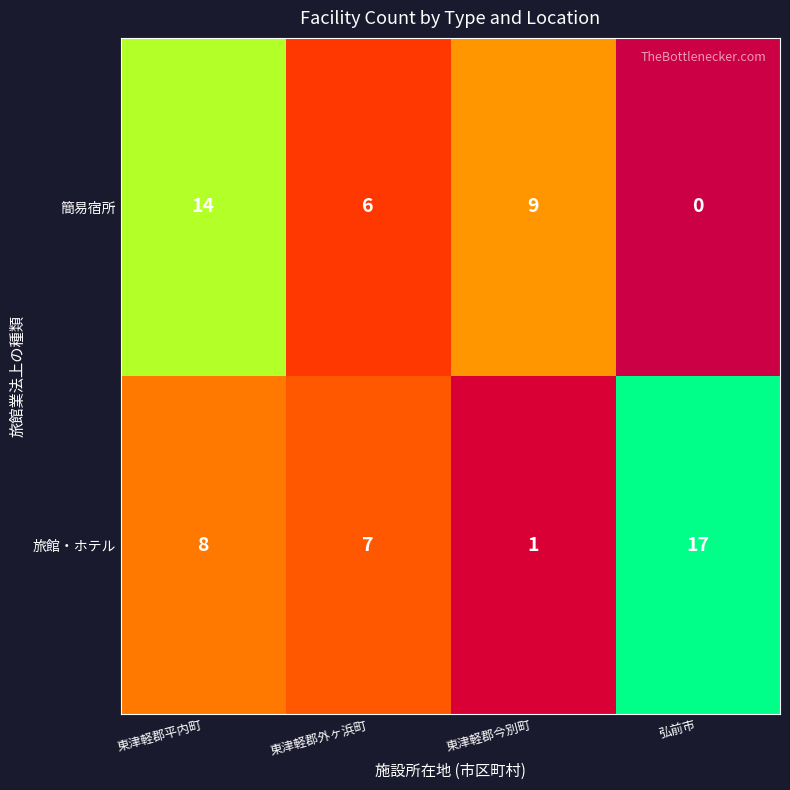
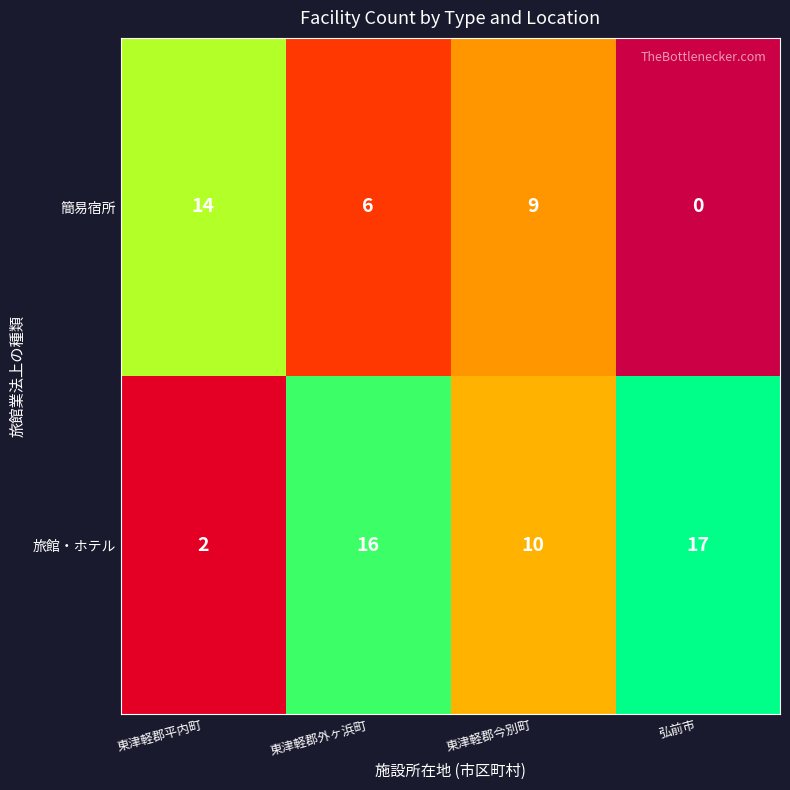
旅館・ホテル, 東津軽郡平内町: 8 -> 2
旅館・ホテル, 東津軽郡外ヶ浜町: 7 -> 16
旅館・ホテル, 東津軽郡今別町: 1 -> 10
